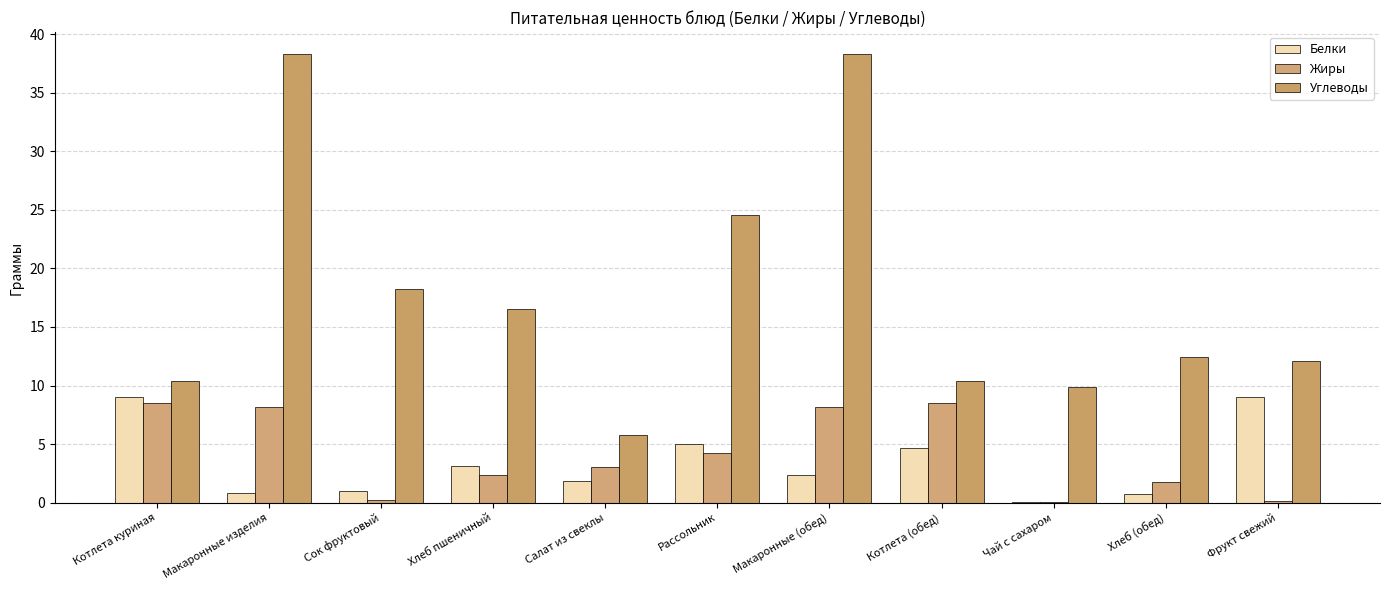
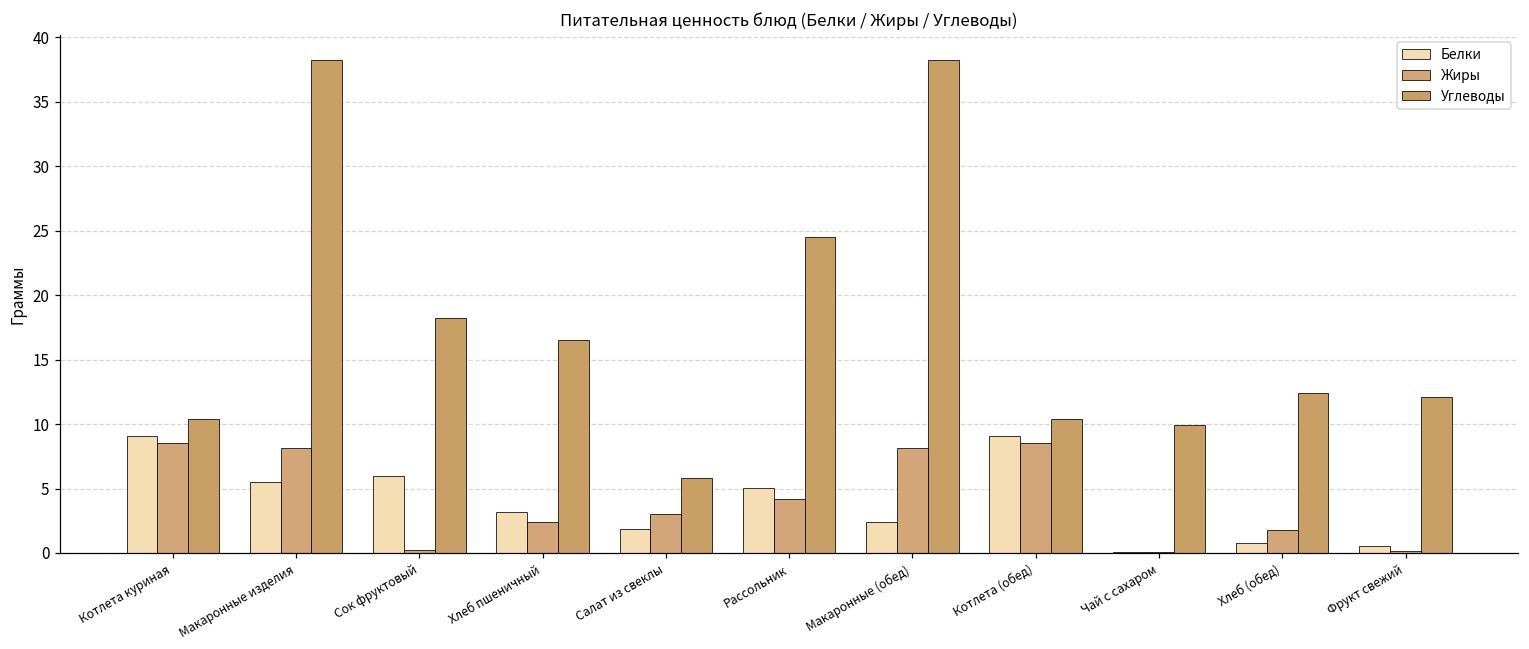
Белки, Макаронные изделия: 0.8 -> 5.5
Белки, Сок фруктовый: 1 -> 6
Белки, Котлета (обед): 4.6 -> 9.1
Белки, Фрукт свежий: 9.0 -> 0.5
